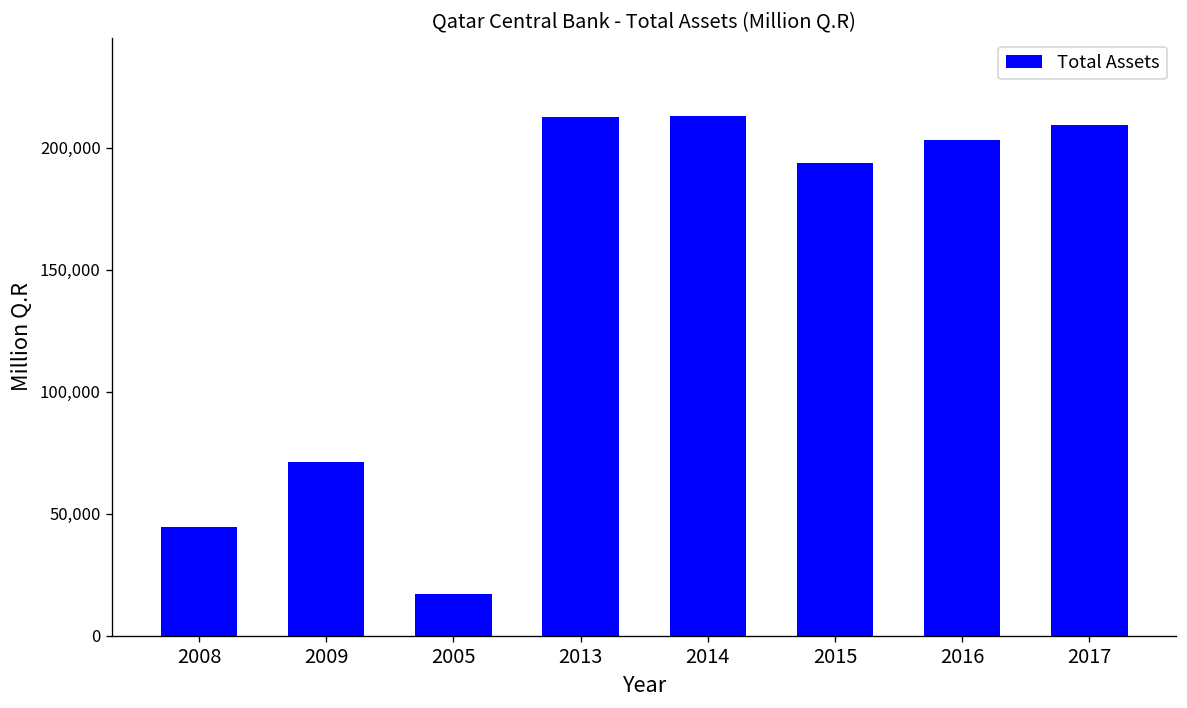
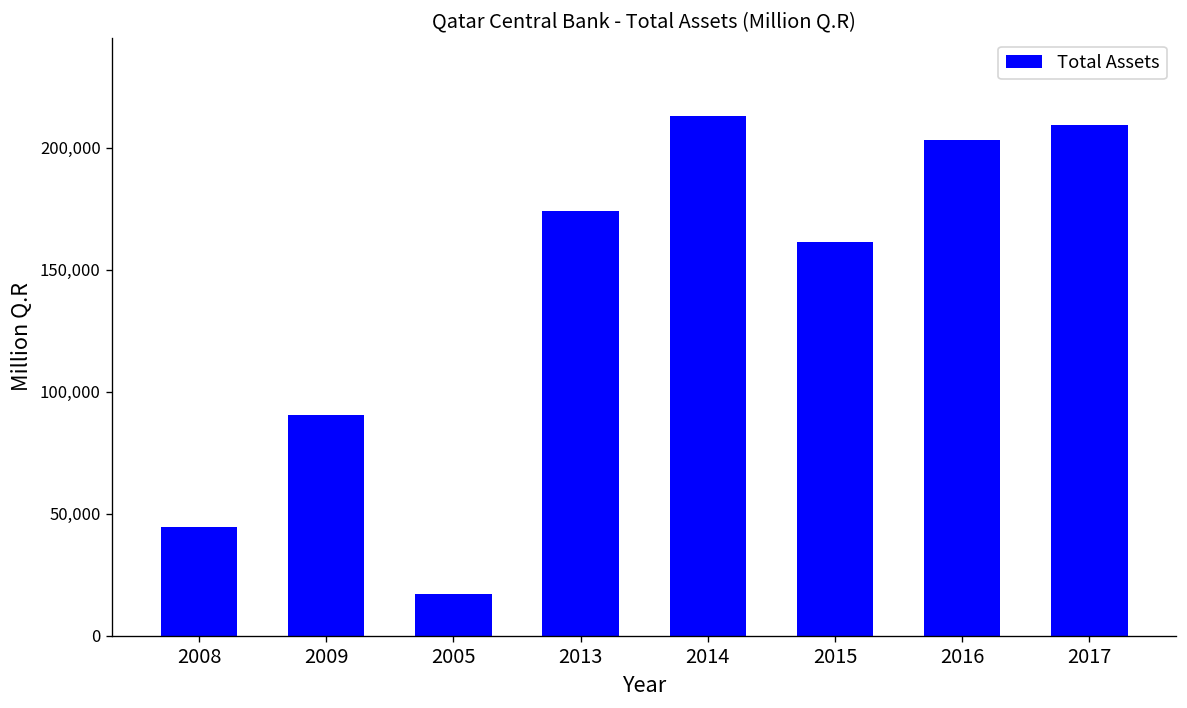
2009: 71,000 -> 91,000
2013: 213,000 -> 174,000
2015: 194,000 -> 162,000
